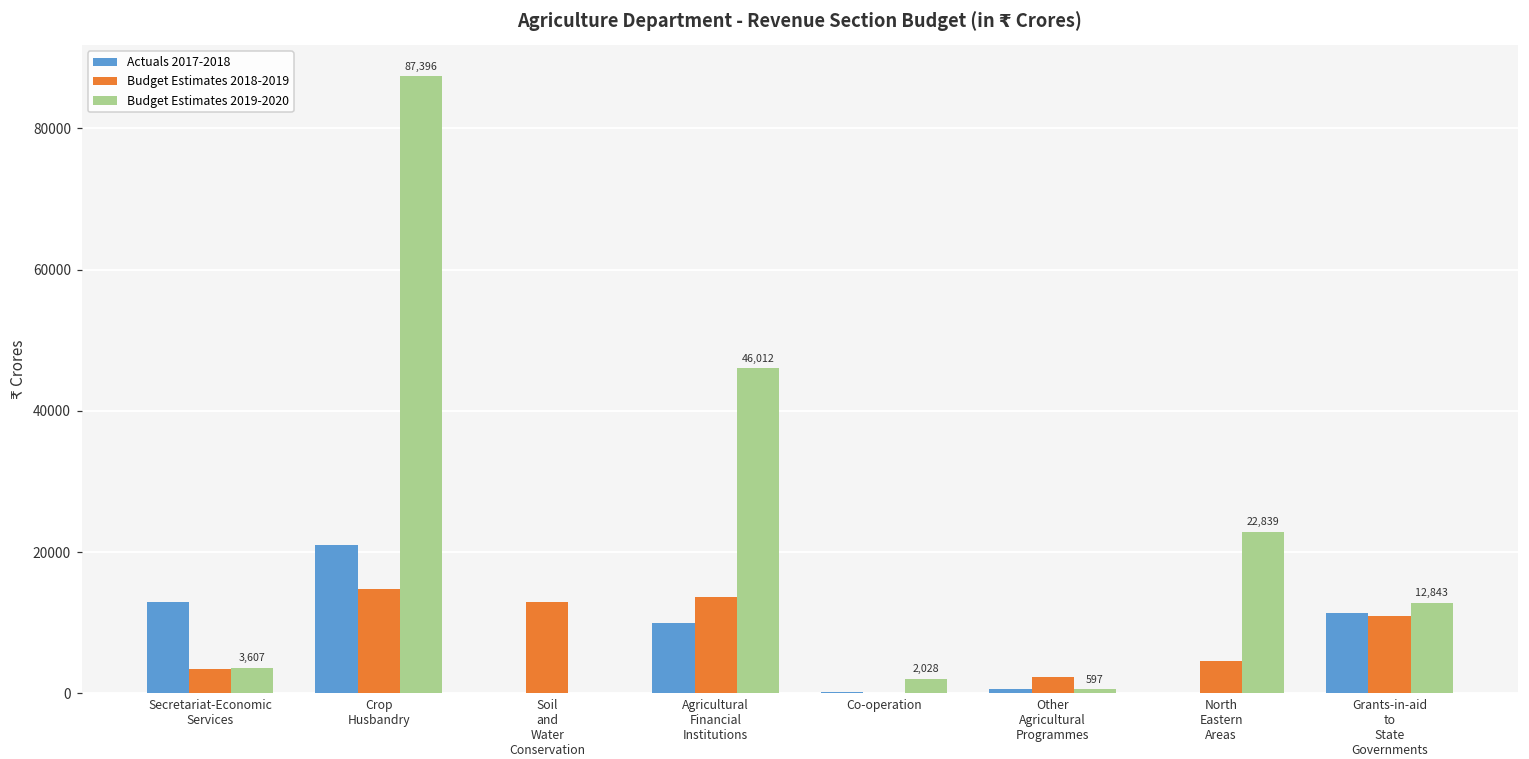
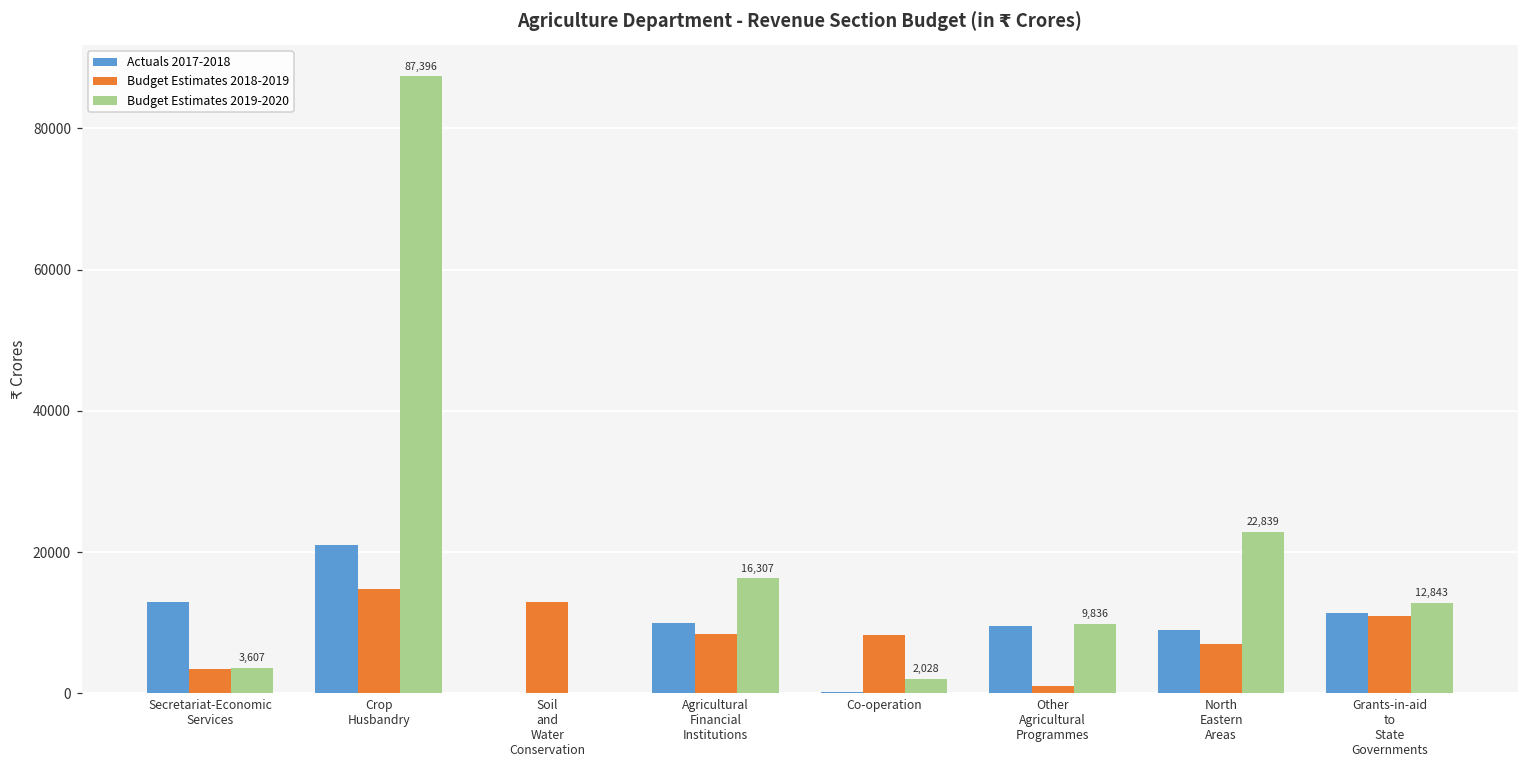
Budget Estimates 2018-2019, Agricultural Financial Institutions: 14000 -> 8000
Budget Estimates 2019-2020, Agricultural Financial Institutions: 46,012 -> 16,307
Budget Estimates 2018-2019, Co-operation: 0 -> 8000
Actuals 2017-2018, Other Agricultural Programmes: 1000 -> 10000
Budget Estimates 2018-2019, Other Agricultural Programmes: 2000 -> 1000
Budget Estimates 2019-2020, Other Agricultural Programmes: 597 -> 9,836
Actuals 2017-2018, North Eastern Areas: 0 -> 9000
Budget Estimates 2018-2019, North Eastern Areas: 5000 -> 7000
